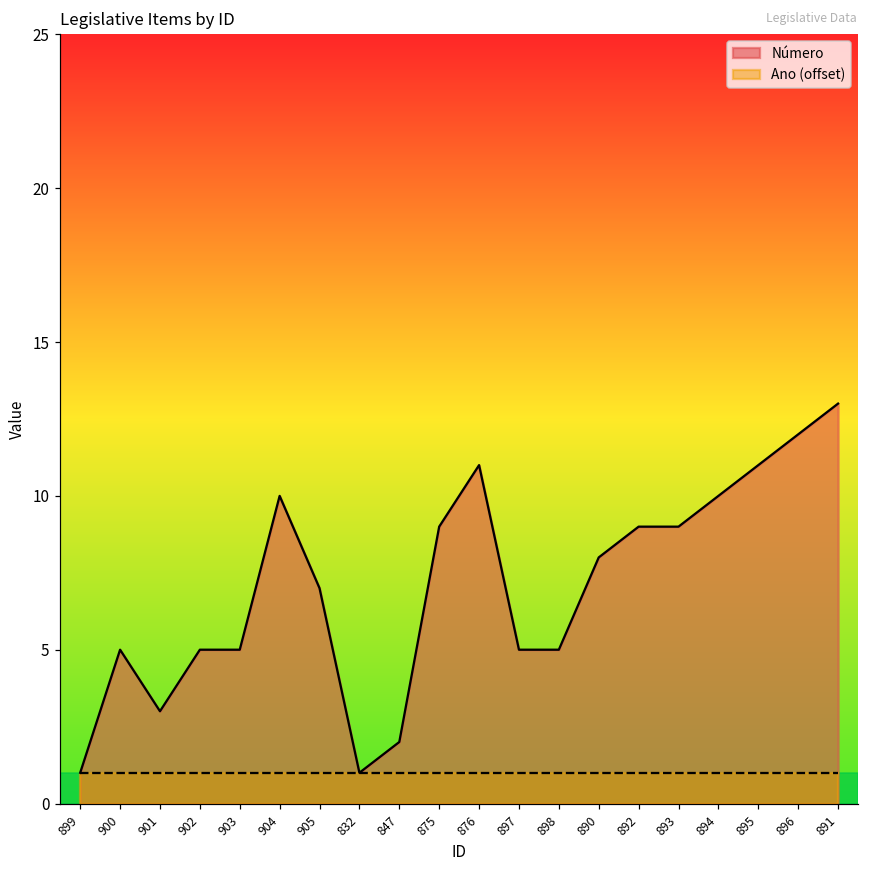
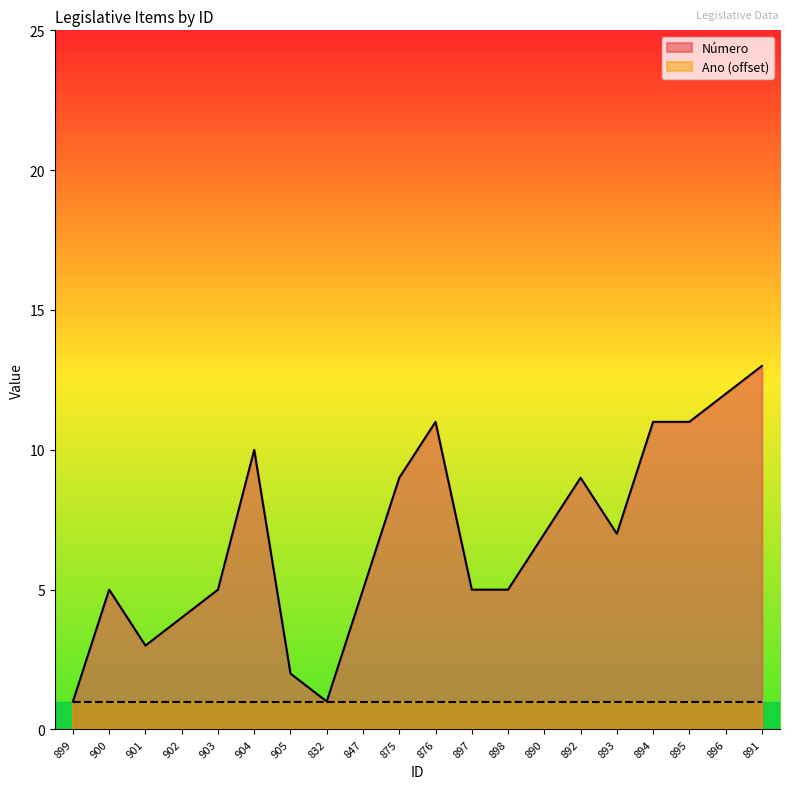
Número, 902: 5 -> 4
Número, 905: 7 -> 2
Número, 847: 2 -> 5
Número, 890: 8 -> 7
Número, 893: 9 -> 7
Número, 894: 10 -> 11
